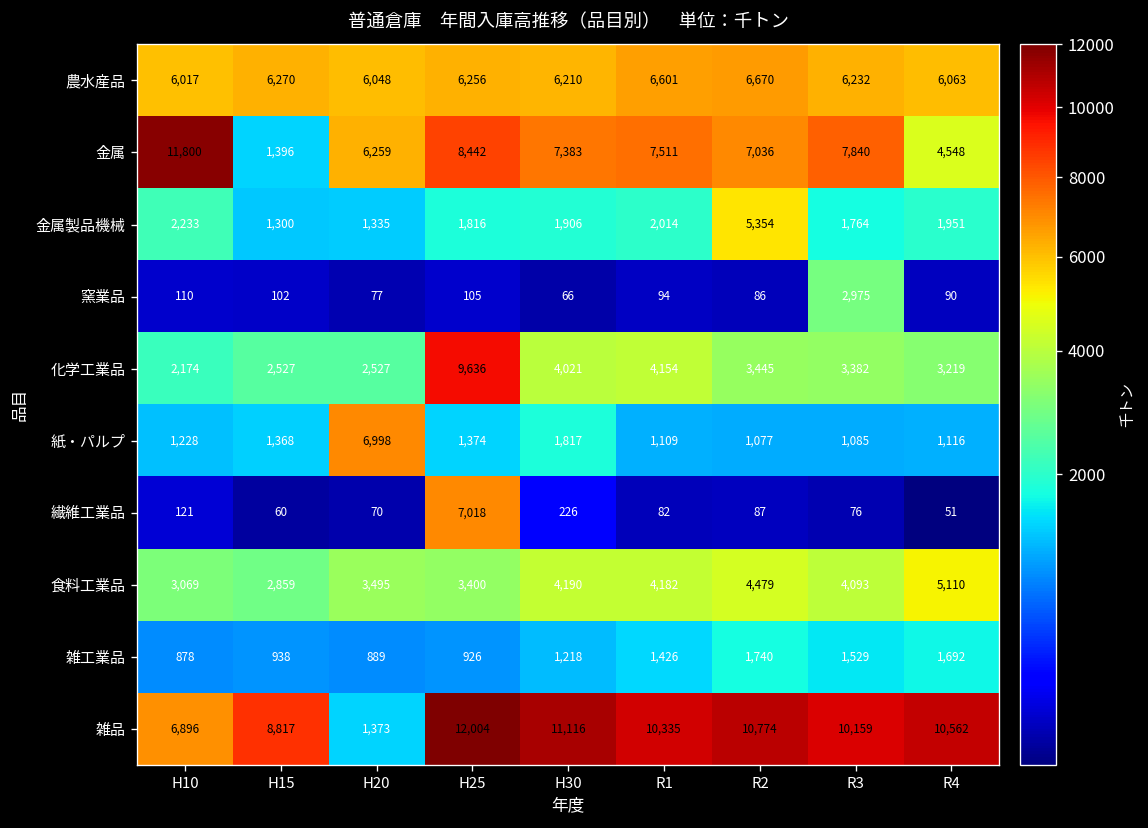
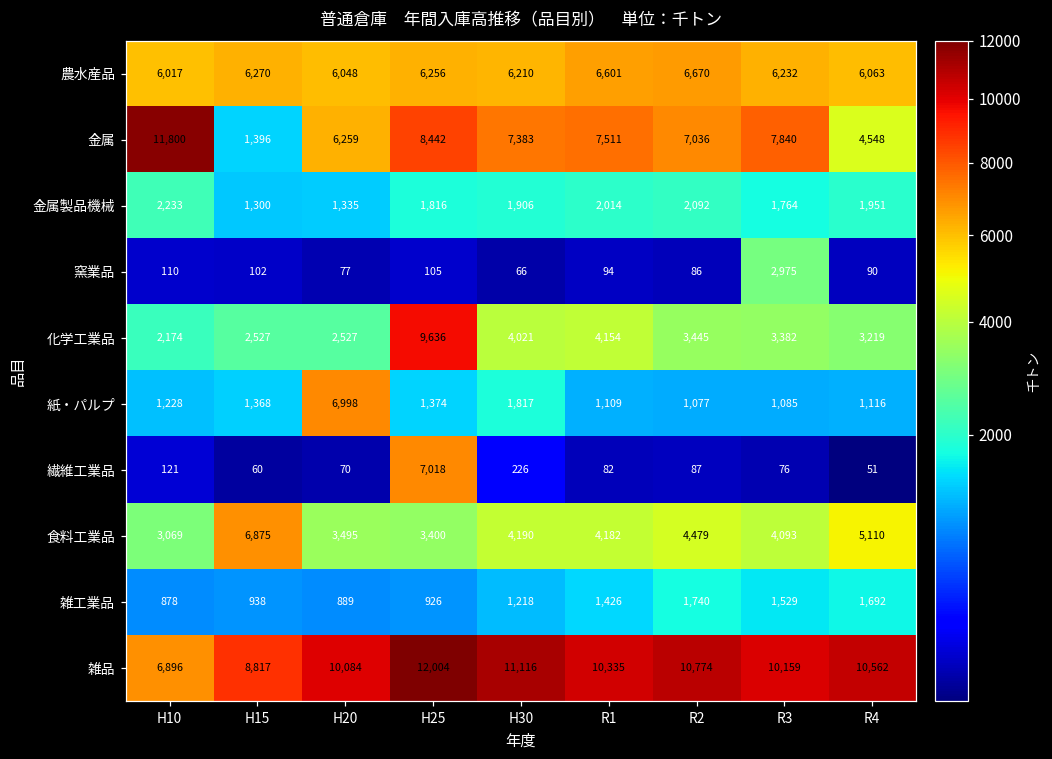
金属製品機械, R2: 5,354 -> 2,092
食料工業品, H15: 2,859 -> 6,875
雑品, H20: 1,373 -> 10,084
